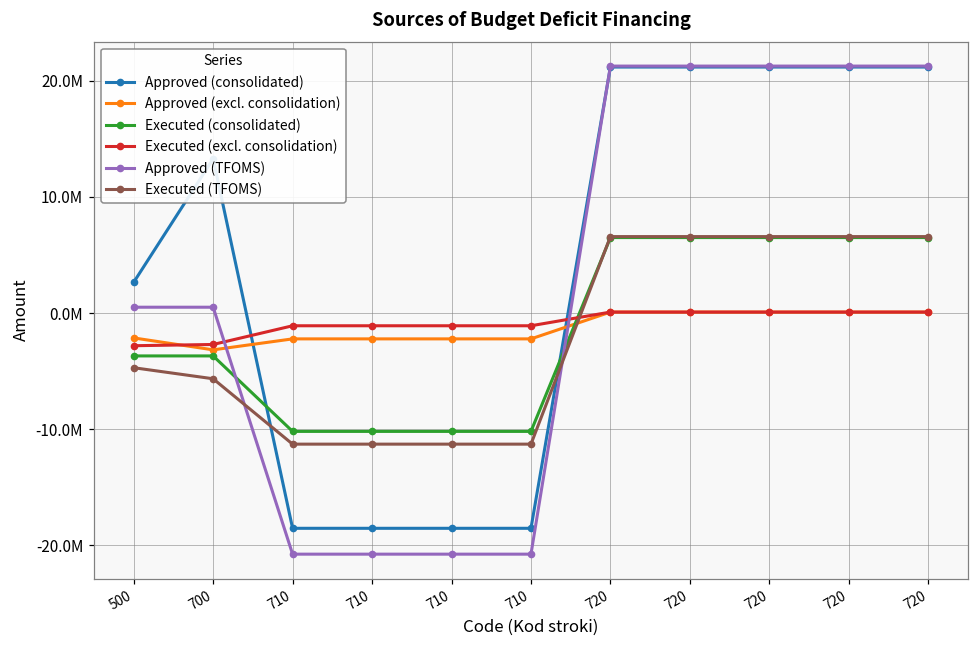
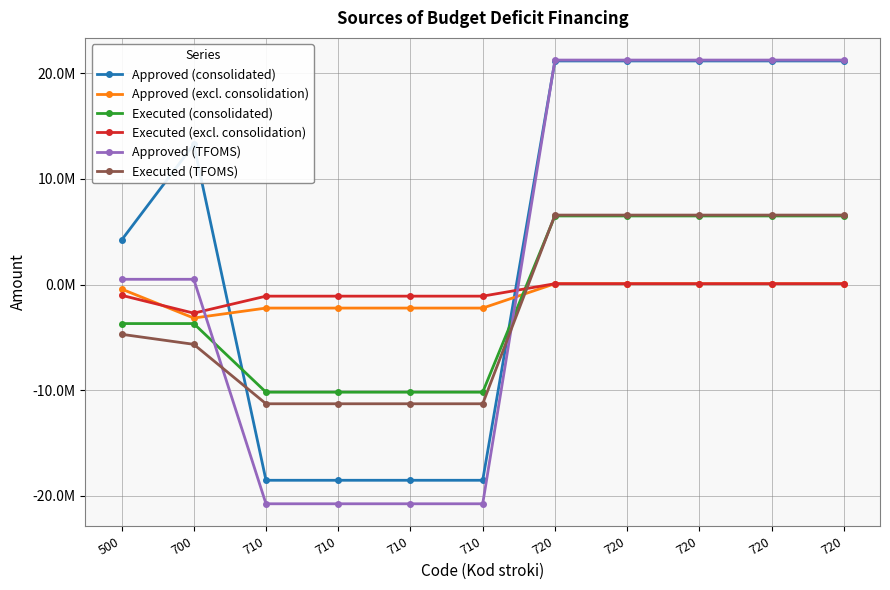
Approved (consolidated), 500: 2600000 -> 4200000
Approved (excl. consolidation), 500: -2100000 -> -400000
Executed (excl. consolidation), 500: -2800000 -> -1000000
